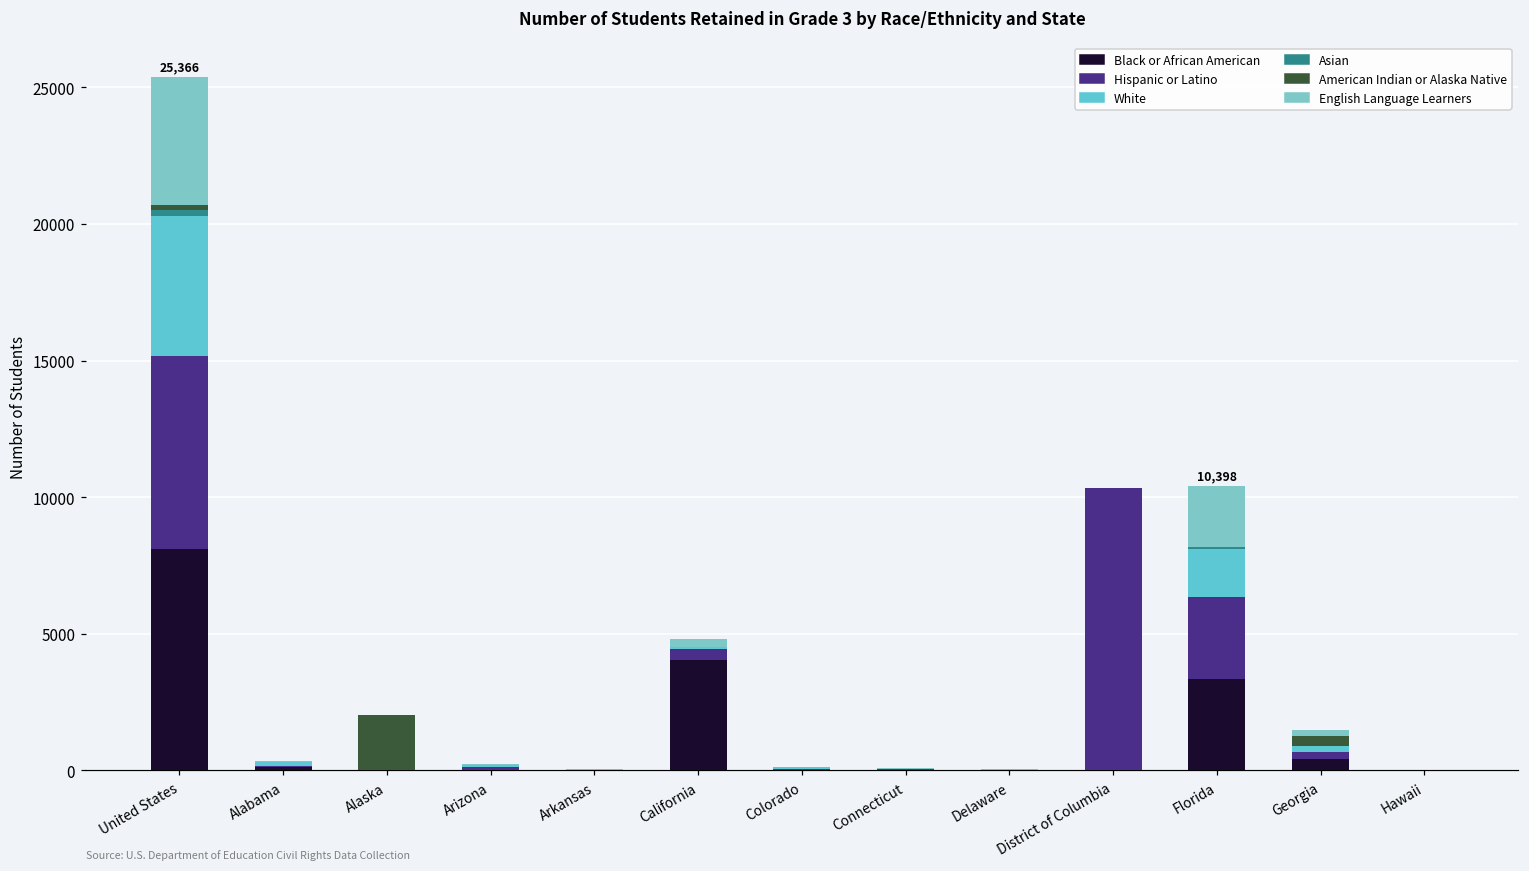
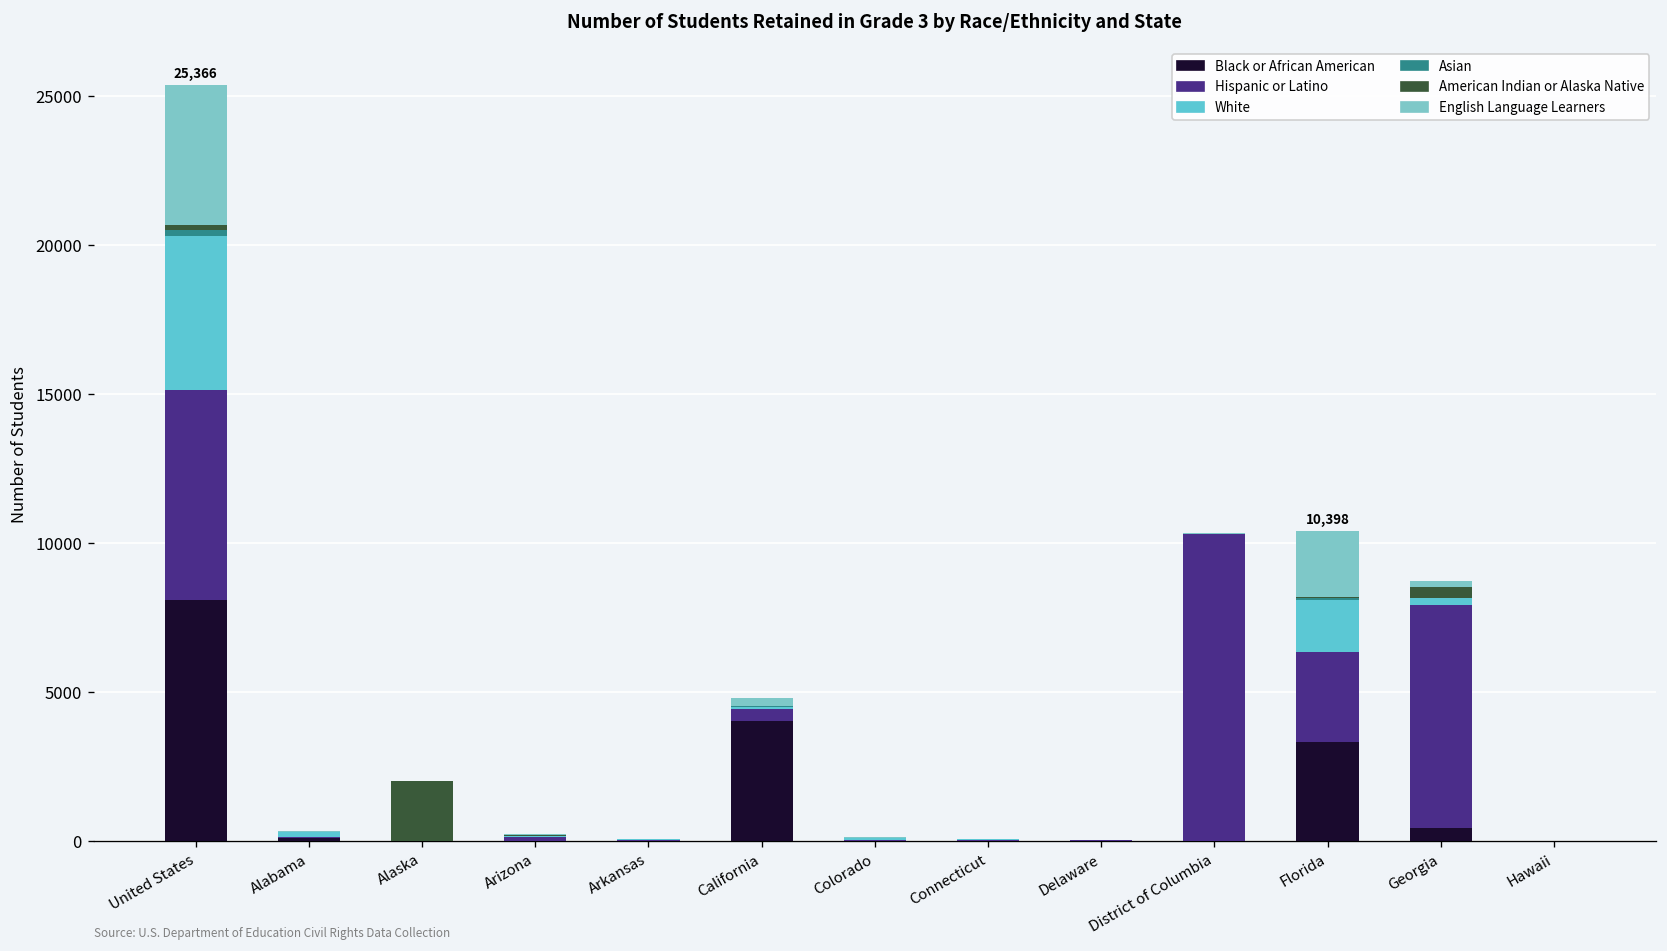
Hispanic or Latino, Georgia: 200 -> 7500
